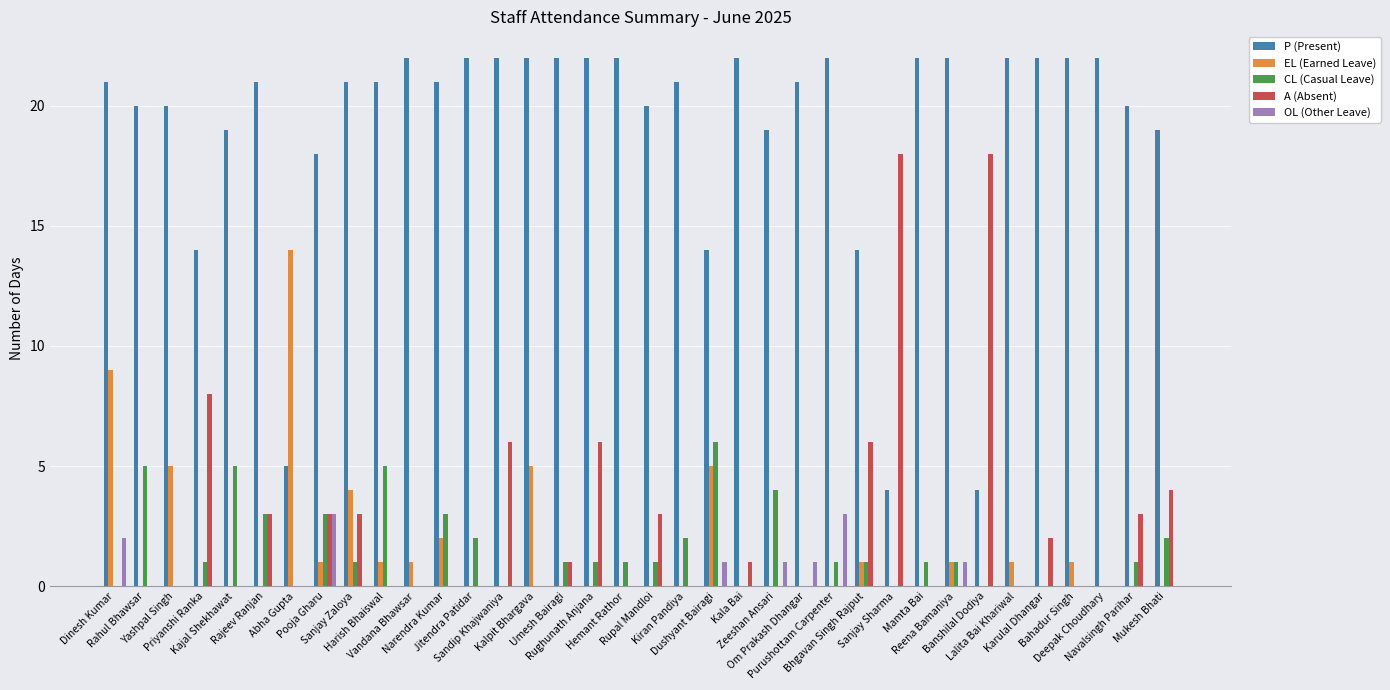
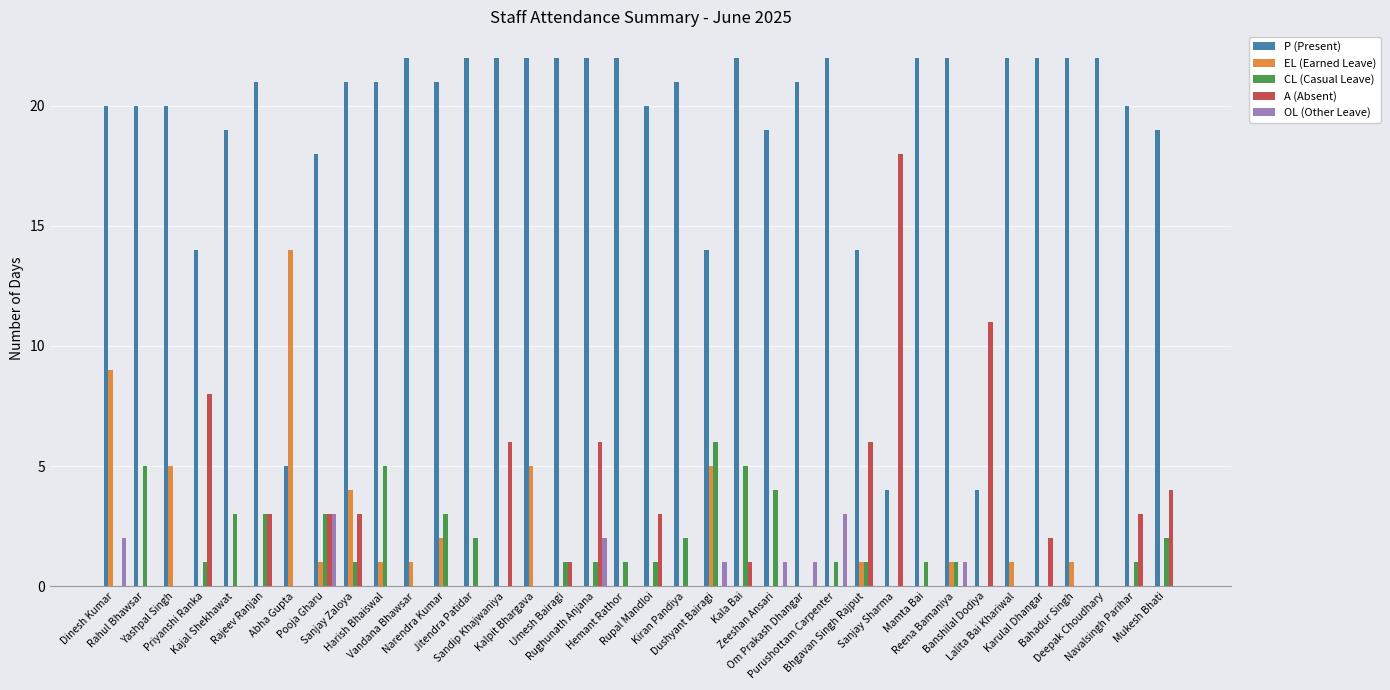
P (Present), Dinesh Kumar: 21 -> 20
CL (Casual Leave), Kajal Shekhawat: 5 -> 3
OL (Other Leave), Rughunath Anjana: 0 -> 2
CL (Casual Leave), Kala Bai: 0 -> 5
A (Absent), Banshilal Dodiya: 18 -> 11
